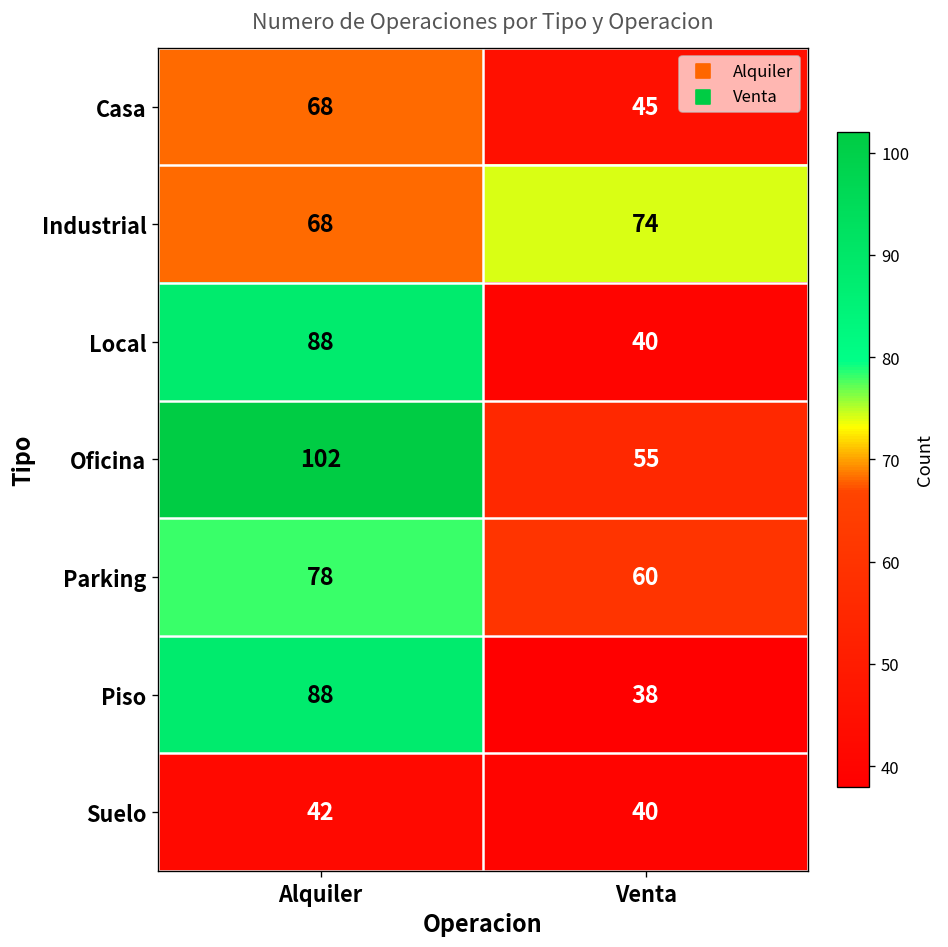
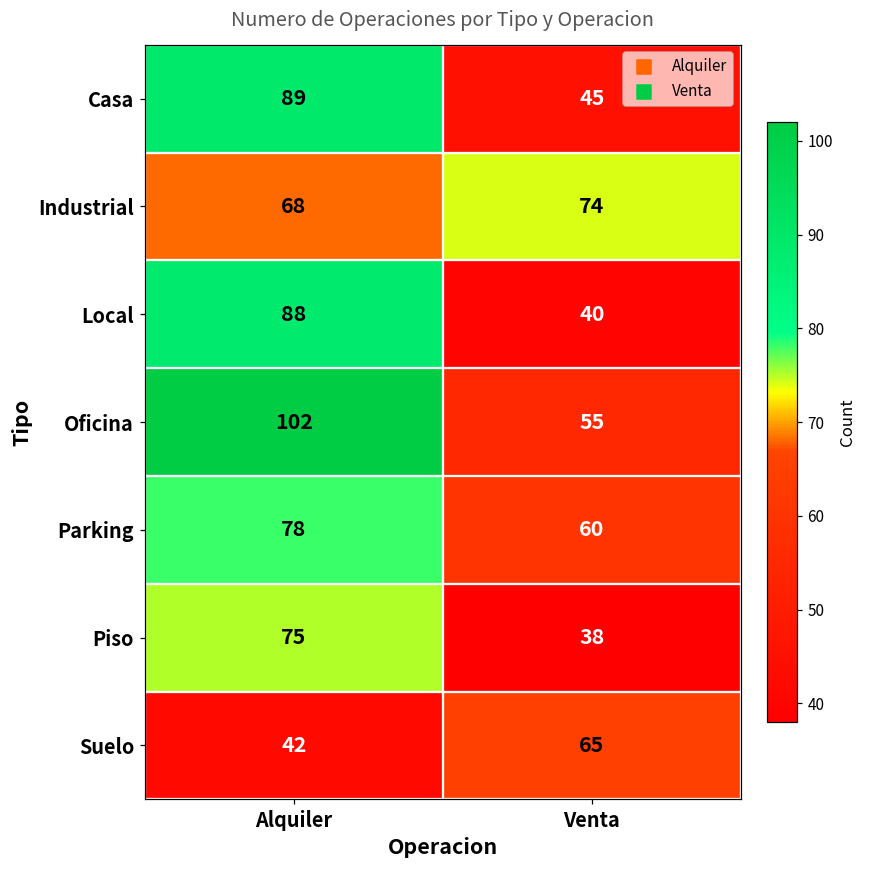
Casa, Alquiler: 68 -> 89
Piso, Alquiler: 88 -> 75
Suelo, Venta: 40 -> 65
